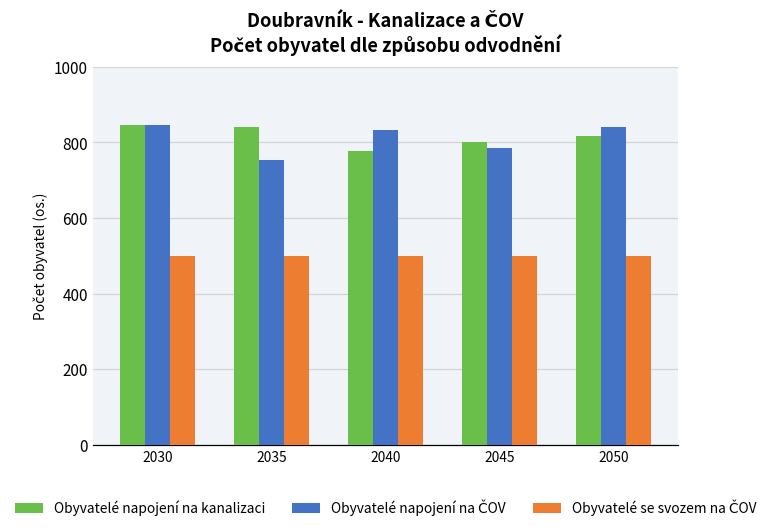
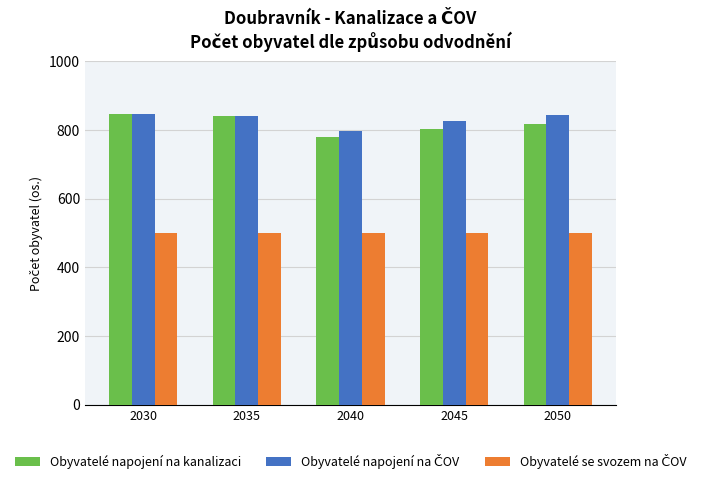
Obyvatelé napojení na ČOV, 2035: 750 -> 840
Obyvatelé napojení na ČOV, 2040: 830 -> 800
Obyvatelé napojení na ČOV, 2045: 790 -> 830
